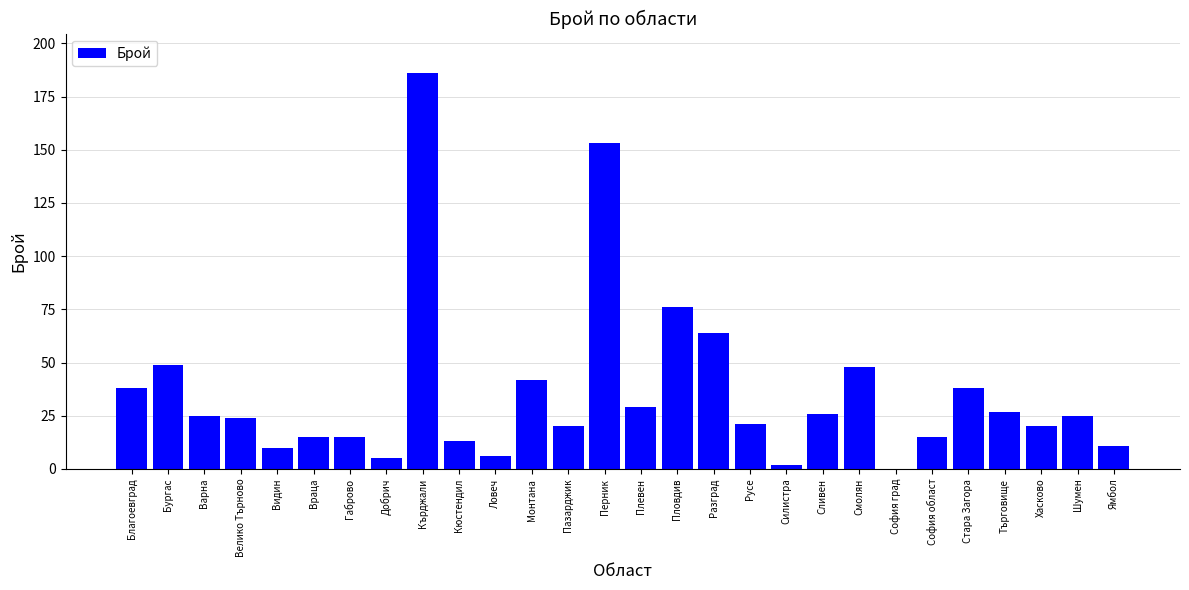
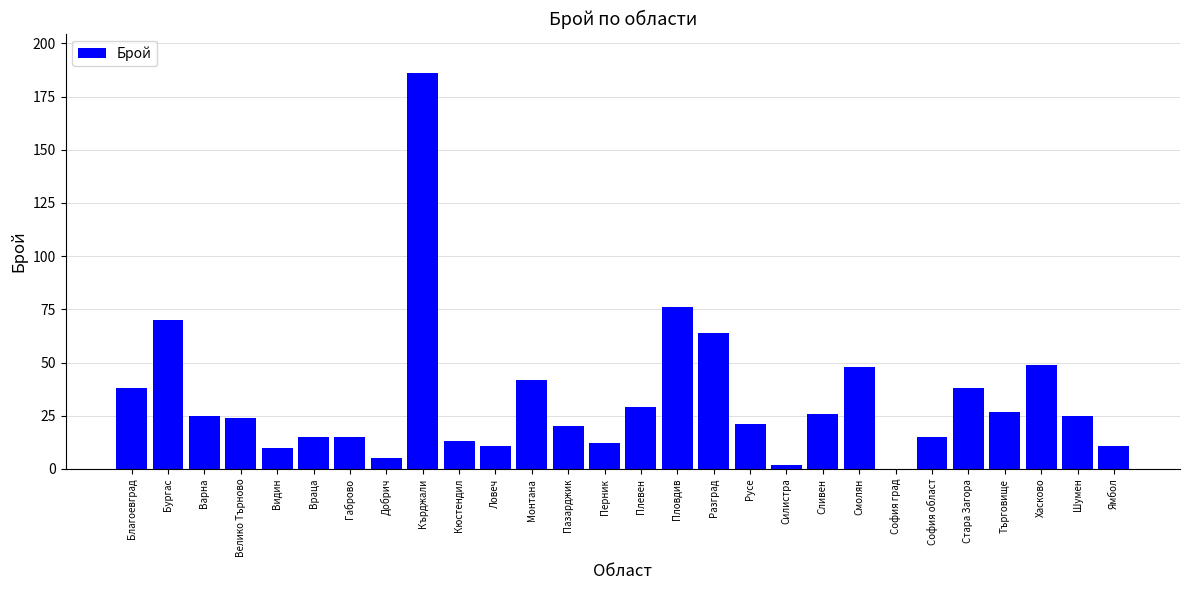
Бургас: 49 -> 70
Ловеч: 6 -> 11
Перник: 153 -> 12
Хасково: 20 -> 49
